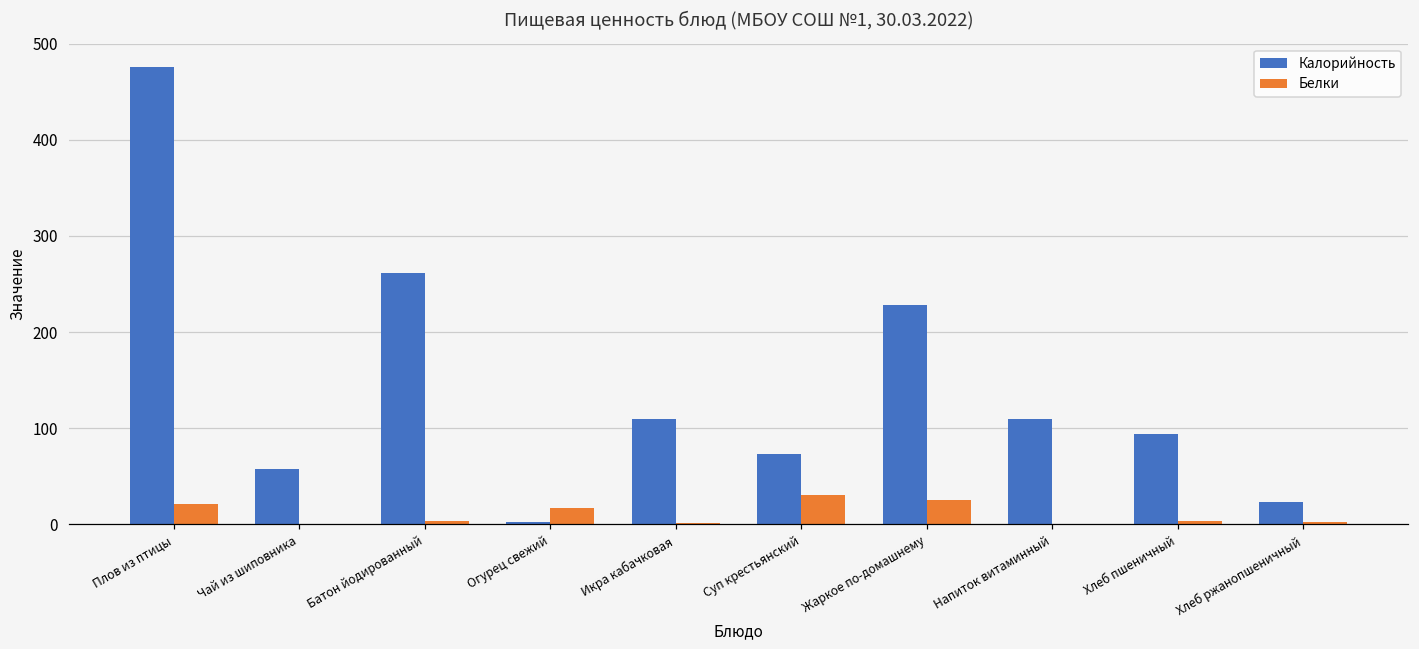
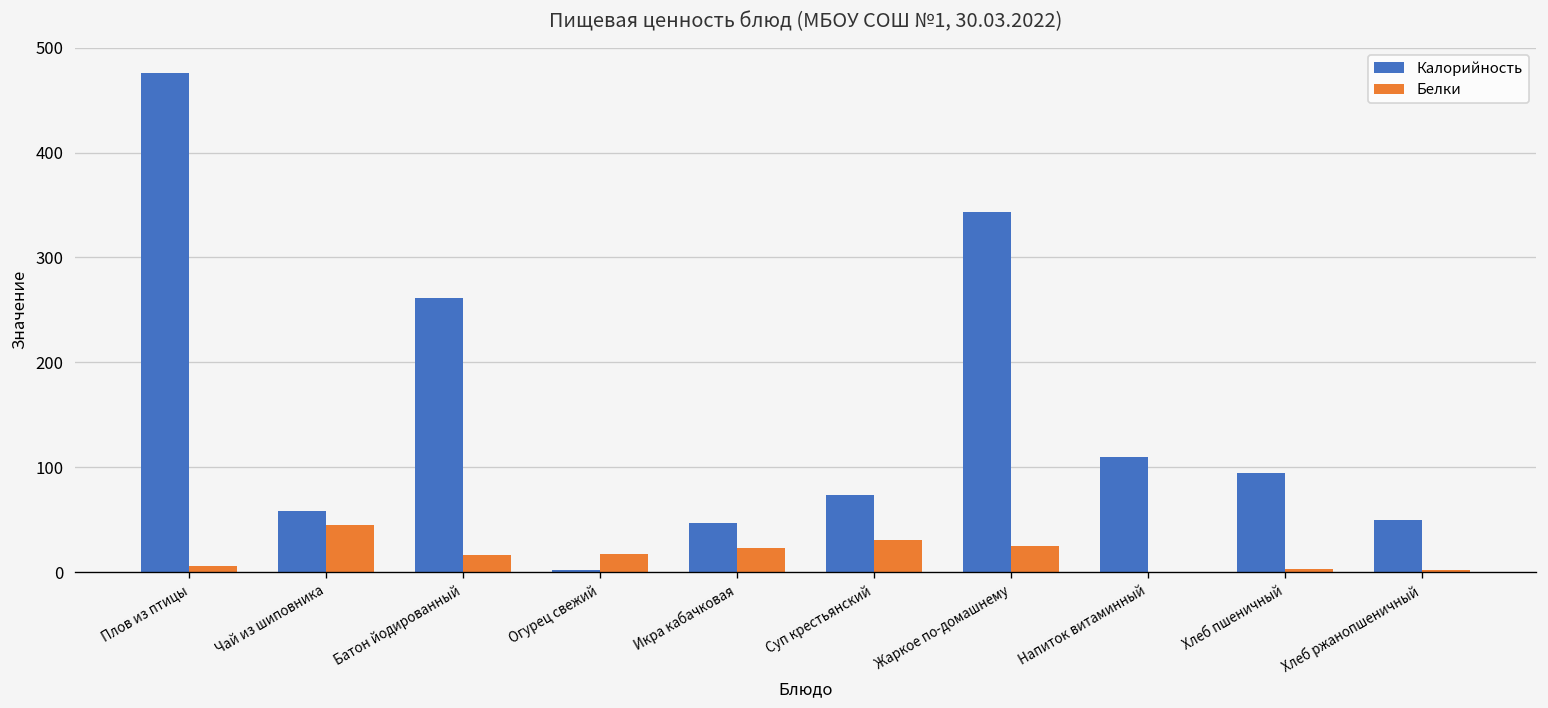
Белки, Плов из птицы: 20 -> 10
Белки, Чай из шиповника: 0 -> 40
Белки, Батон йодированный: 0 -> 20
Калорийность, Икра кабачковая: 110 -> 50
Белки, Икра кабачковая: 0 -> 20
Калорийность, Жаркое по-домашнему: 230 -> 340
Калорийность, Хлеб ржанопшеничный: 20 -> 50
